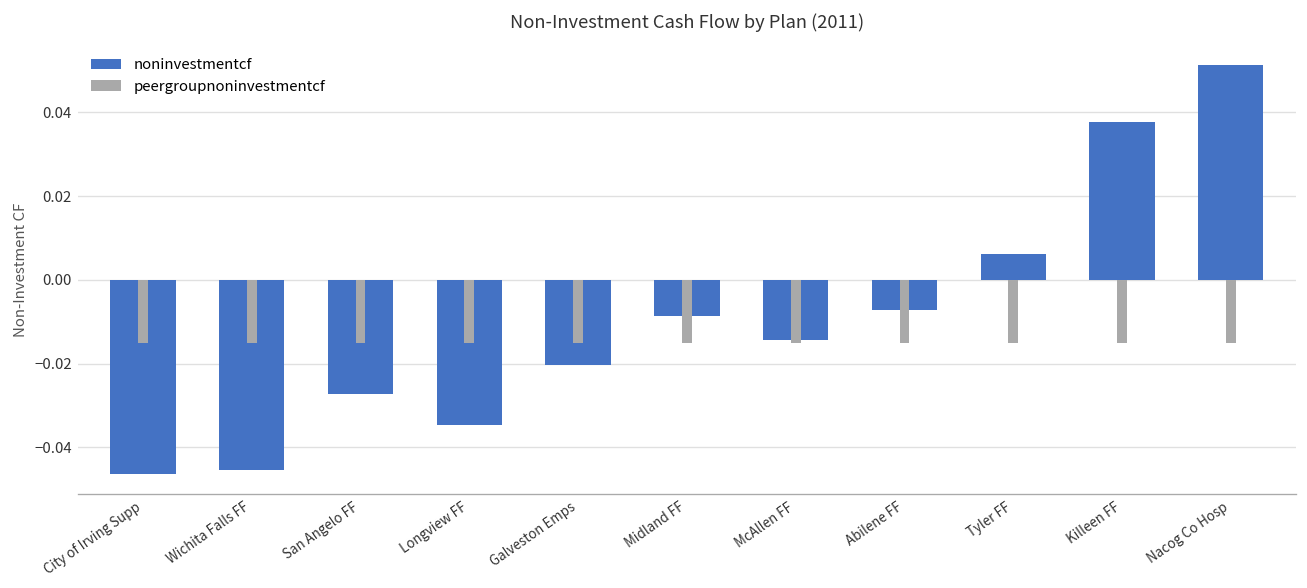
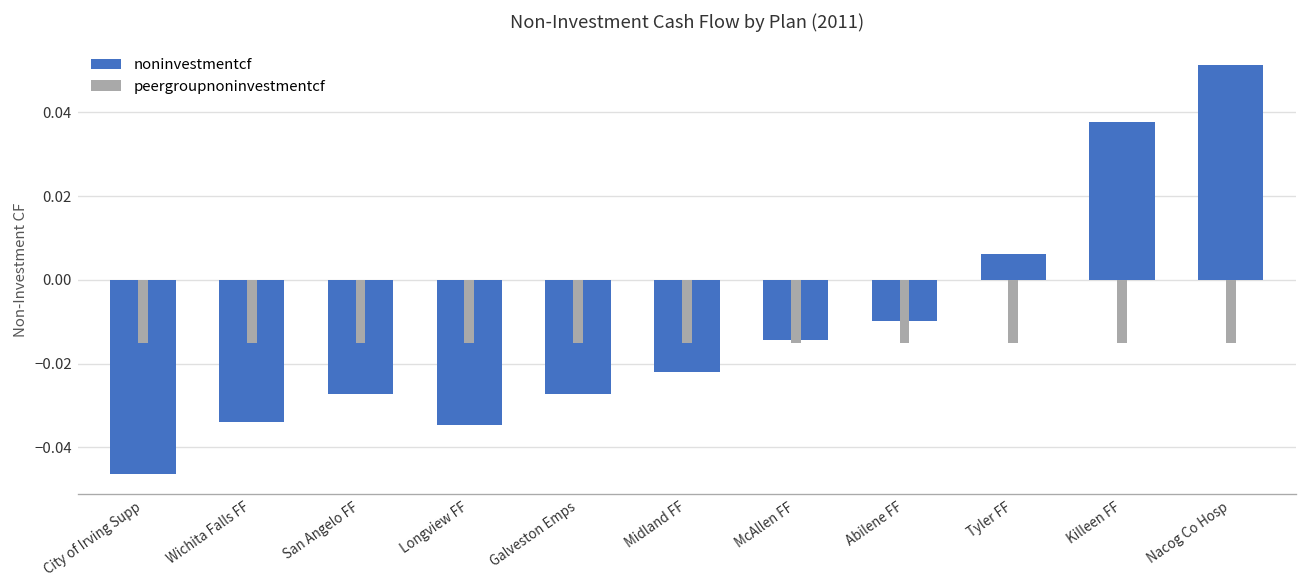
noninvestmentcf, Wichita Falls FF: -0.046 -> -0.034
noninvestmentcf, Galveston Emps: -0.020 -> -0.027
noninvestmentcf, Midland FF: -0.009 -> -0.022
noninvestmentcf, Abilene FF: -0.007 -> -0.010
